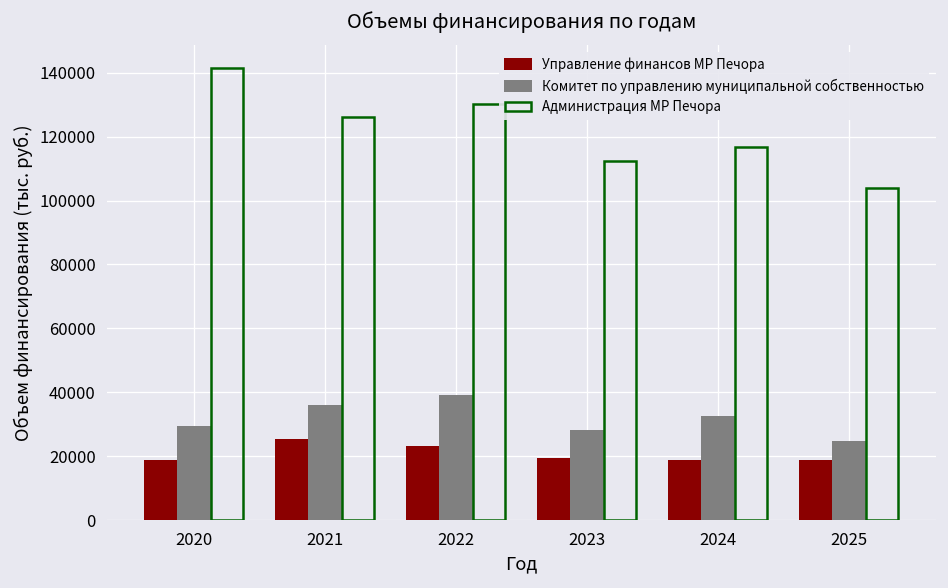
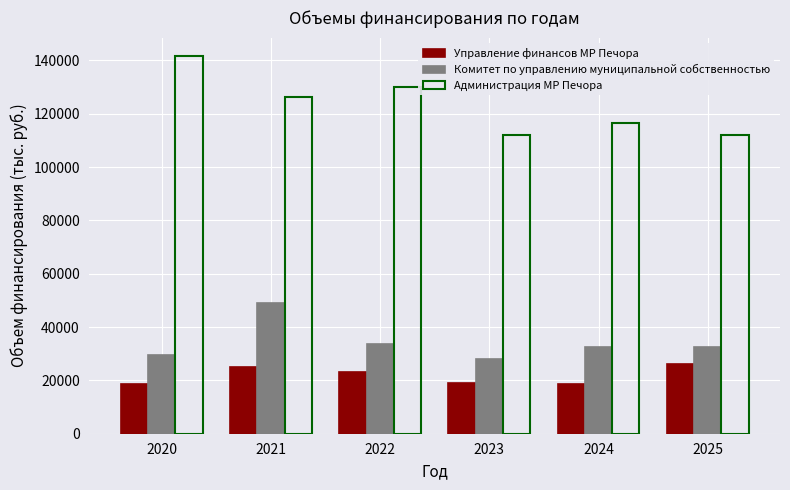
Комитет по управлению муниципальной собственностью, 2021: 36000 -> 49000
Комитет по управлению муниципальной собственностью, 2022: 39000 -> 34000
Управление финансов МР Печора, 2025: 19000 -> 26000
Комитет по управлению муниципальной собственностью, 2025: 25000 -> 32000
Администрация МР Печора, 2025: 104000 -> 112000
